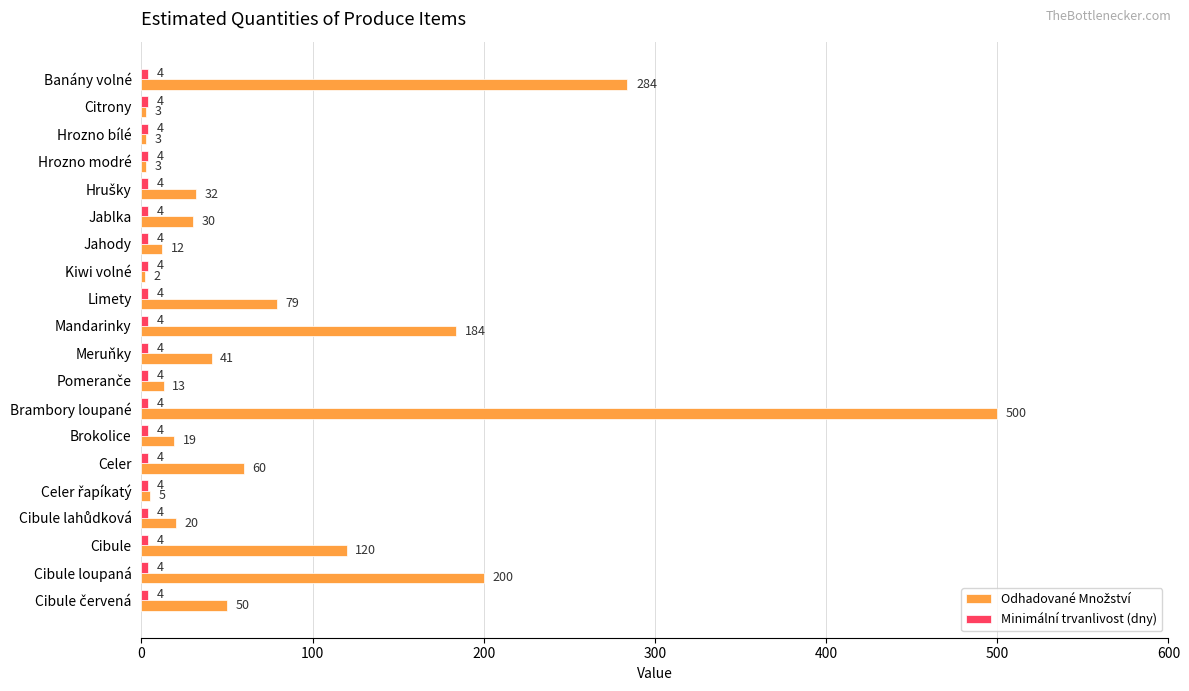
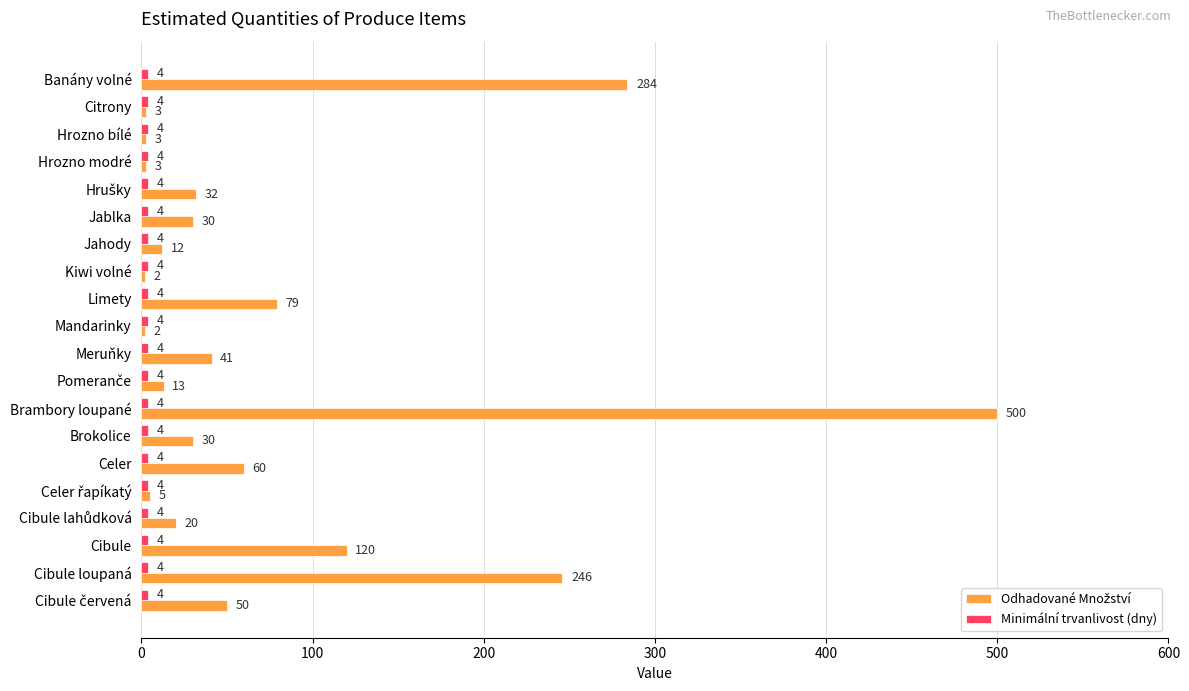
Odhadované Množství, Mandarinky: 184 -> 2
Odhadované Množství, Brokolice: 19 -> 30
Odhadované Množství, Cibule loupaná: 200 -> 246
